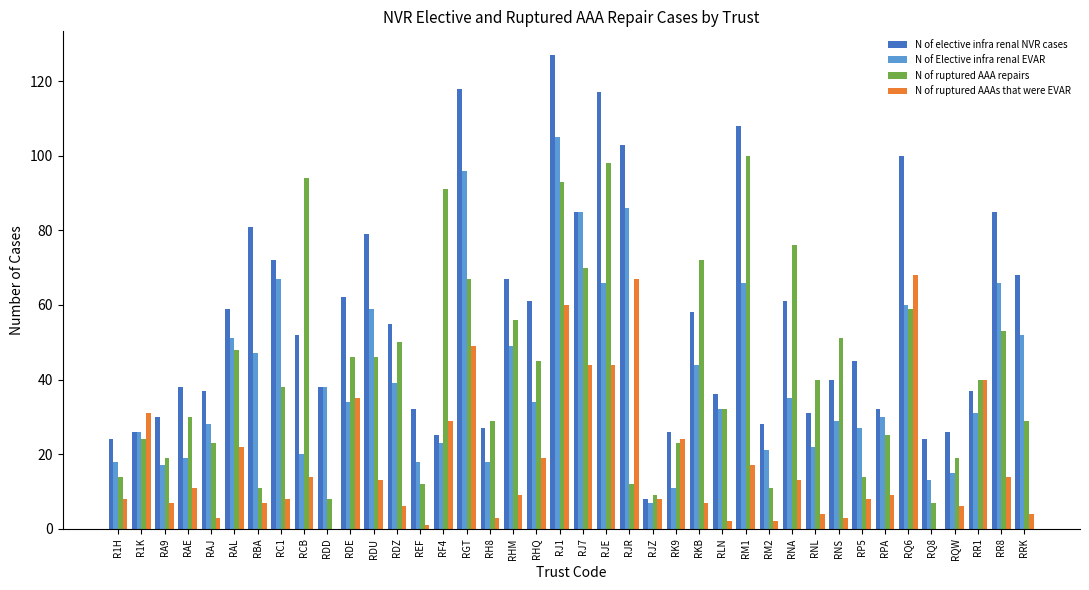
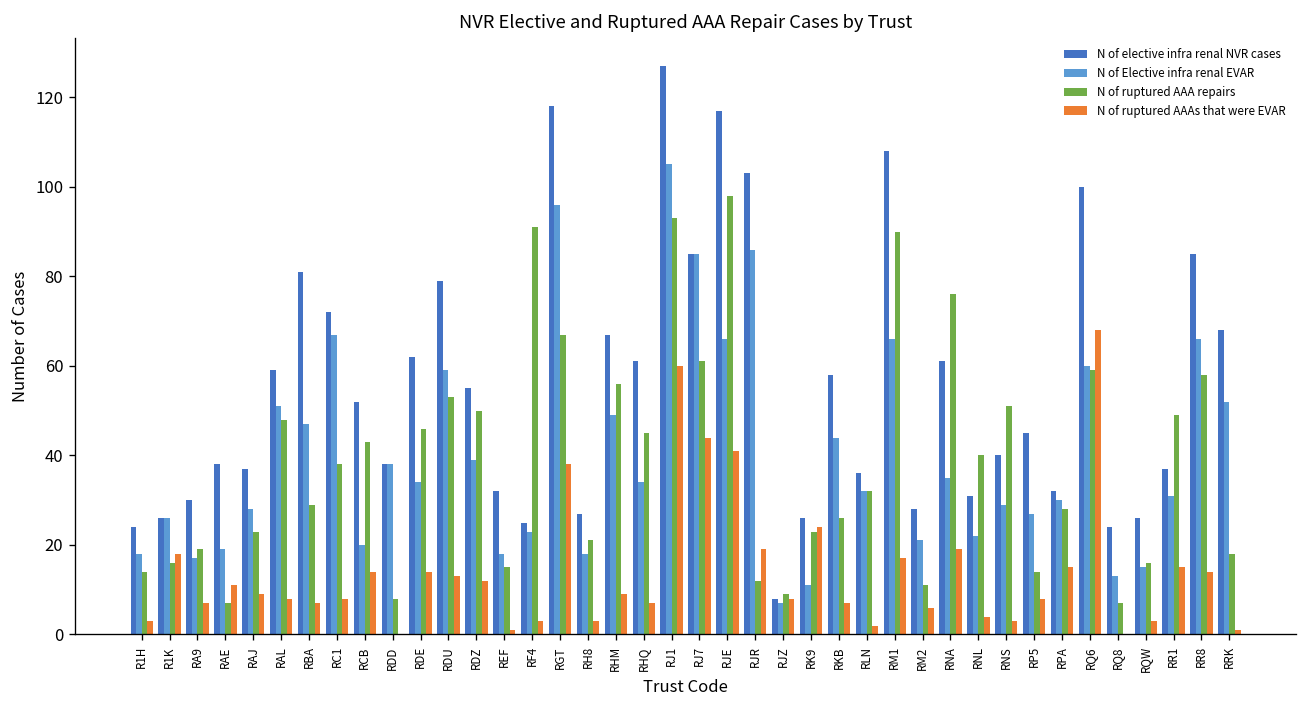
N of ruptured AAAs that were EVAR, R1H: 8 -> 3
N of ruptured AAA repairs, R1K: 24 -> 16
N of ruptured AAAs that were EVAR, R1K: 31 -> 18
N of ruptured AAA repairs, RAE: 30 -> 7
N of ruptured AAAs that were EVAR, RAJ: 3 -> 9
N of ruptured AAAs that were EVAR, RAL: 22 -> 8
N of ruptured AAA repairs, RBA: 11 -> 29
N of ruptured AAA repairs, RCB: 94 -> 43
N of ruptured AAAs that were EVAR, RDE: 35 -> 14
N of ruptured AAA repairs, RDU: 46 -> 53
N of ruptured AAAs that were EVAR, RDZ: 6 -> 12
N of ruptured AAA repairs, REF: 12 -> 15
N of ruptured AAAs that were EVAR, RF4: 29 -> 3
N of ruptured AAAs that were EVAR, RGT: 49 -> 38
N of ruptured AAA repairs, RH8: 29 -> 21
N of ruptured AAAs that were EVAR, RHQ: 19 -> 7
N of ruptured AAA repairs, RJ7: 70 -> 61
N of ruptured AAAs that were EVAR, RJE: 44 -> 41
N of ruptured AAAs that were EVAR, RJR: 67 -> 19
N of ruptured AAA repairs, RKB: 72 -> 26
N of ruptured AAA repairs, RM1: 100 -> 90
N of ruptured AAAs that were EVAR, RM2: 2 -> 6
N of ruptured AAAs that were EVAR, RNA: 13 -> 19
N of ruptured AAA repairs, RPA: 25 -> 28
N of ruptured AAAs that were EVAR, RPA: 9 -> 15
N of ruptured AAA repairs, RQW: 19 -> 16
N of ruptured AAAs that were EVAR, RQW: 6 -> 3
N of ruptured AAA repairs, RR1: 40 -> 49
N of ruptured AAAs that were EVAR, RR1: 40 -> 15
N of ruptured AAA repairs, RR8: 53 -> 58
N of ruptured AAA repairs, RRK: 29 -> 18
N of ruptured AAAs that were EVAR, RRK: 4 -> 1
